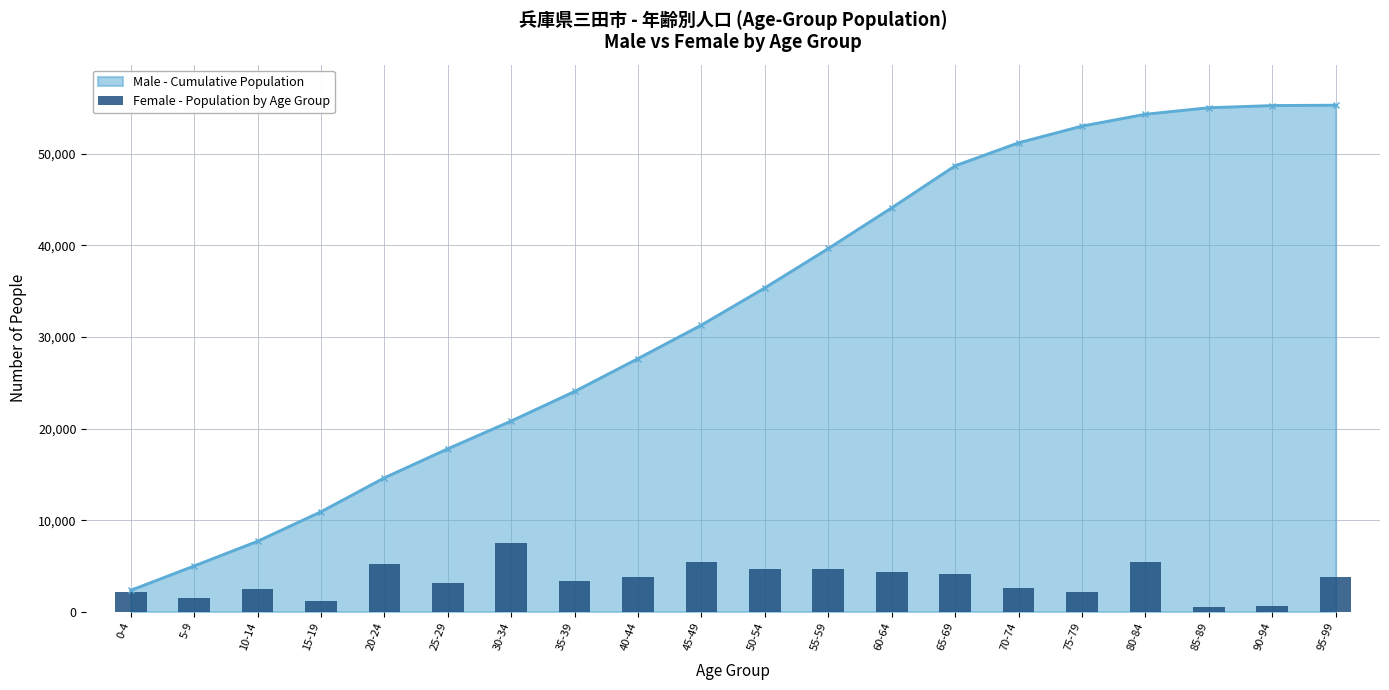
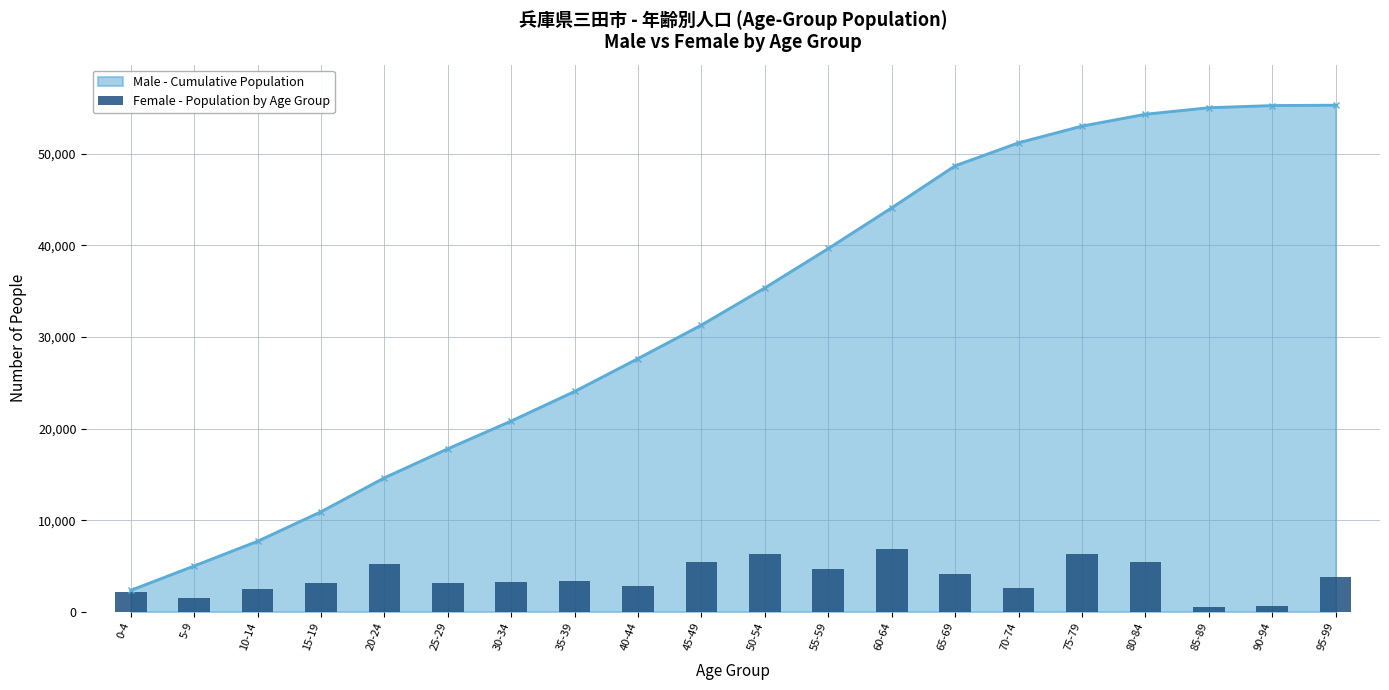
Female - Population by Age Group, 15-19: 1,000 -> 3,000
Female - Population by Age Group, 30-34: 8,000 -> 3,000
Female - Population by Age Group, 40-44: 4,000 -> 3,000
Female - Population by Age Group, 50-54: 5,000 -> 6,000
Female - Population by Age Group, 60-64: 4,000 -> 7,000
Female - Population by Age Group, 75-79: 2,000 -> 6,000
